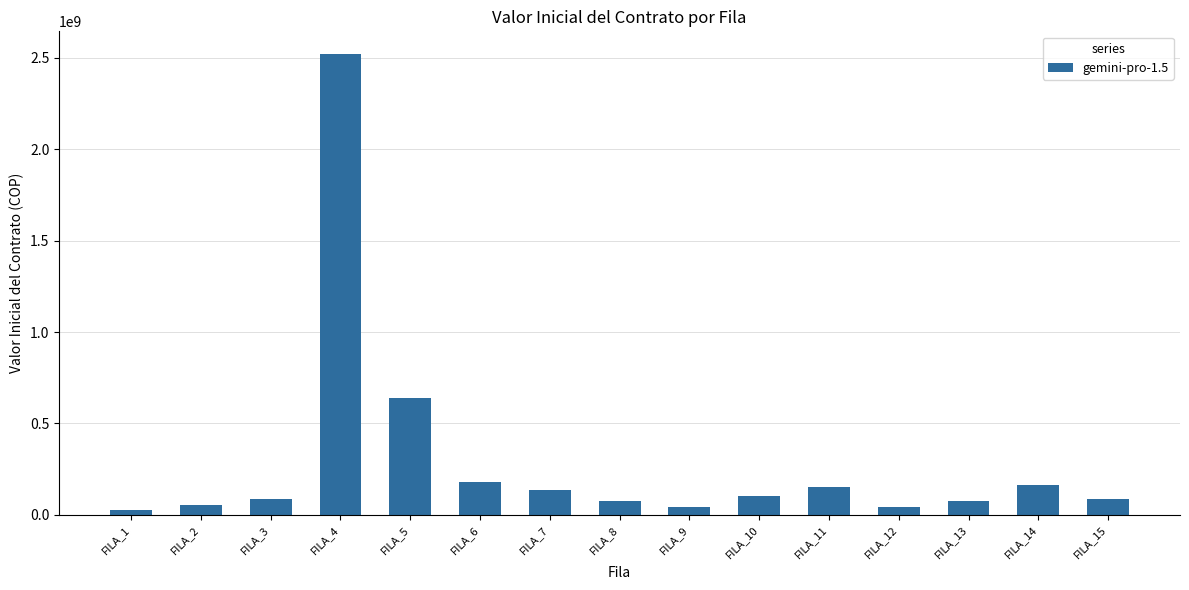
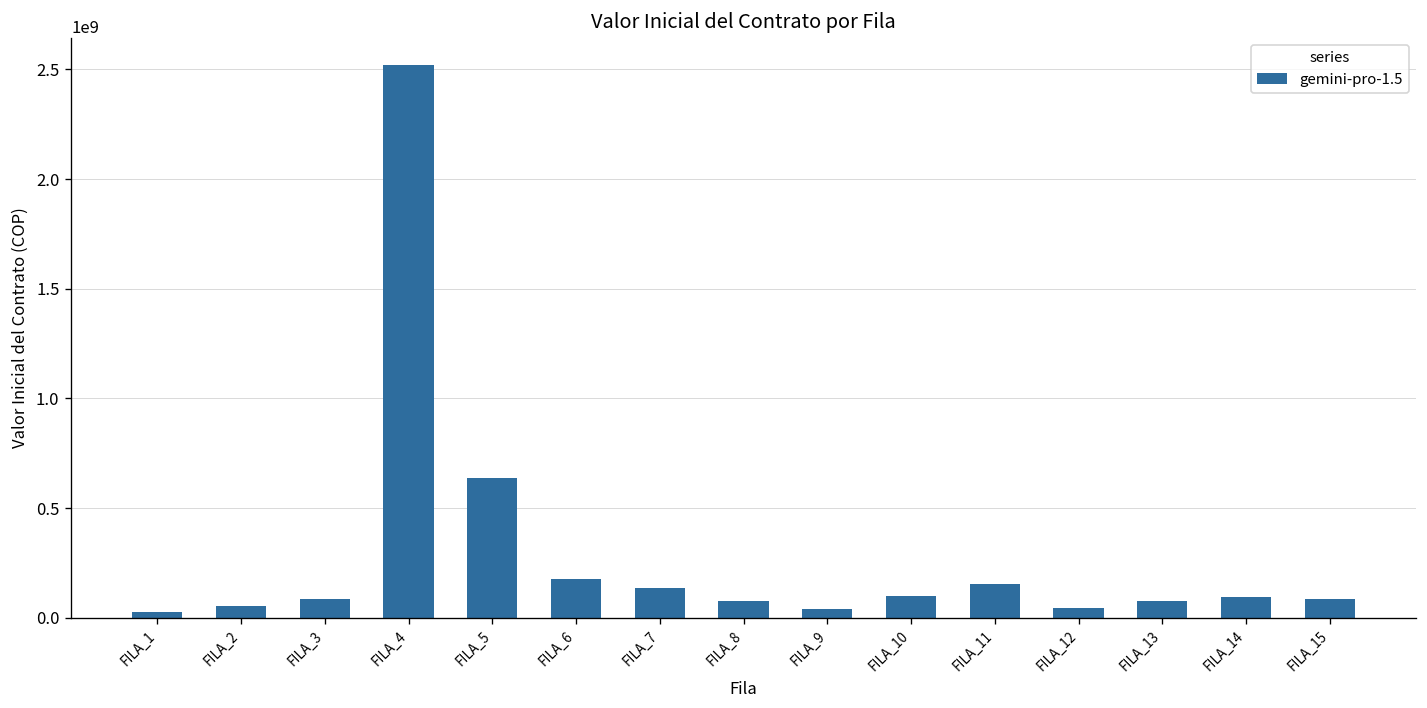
FILA_14: 160000000 -> 90000000
